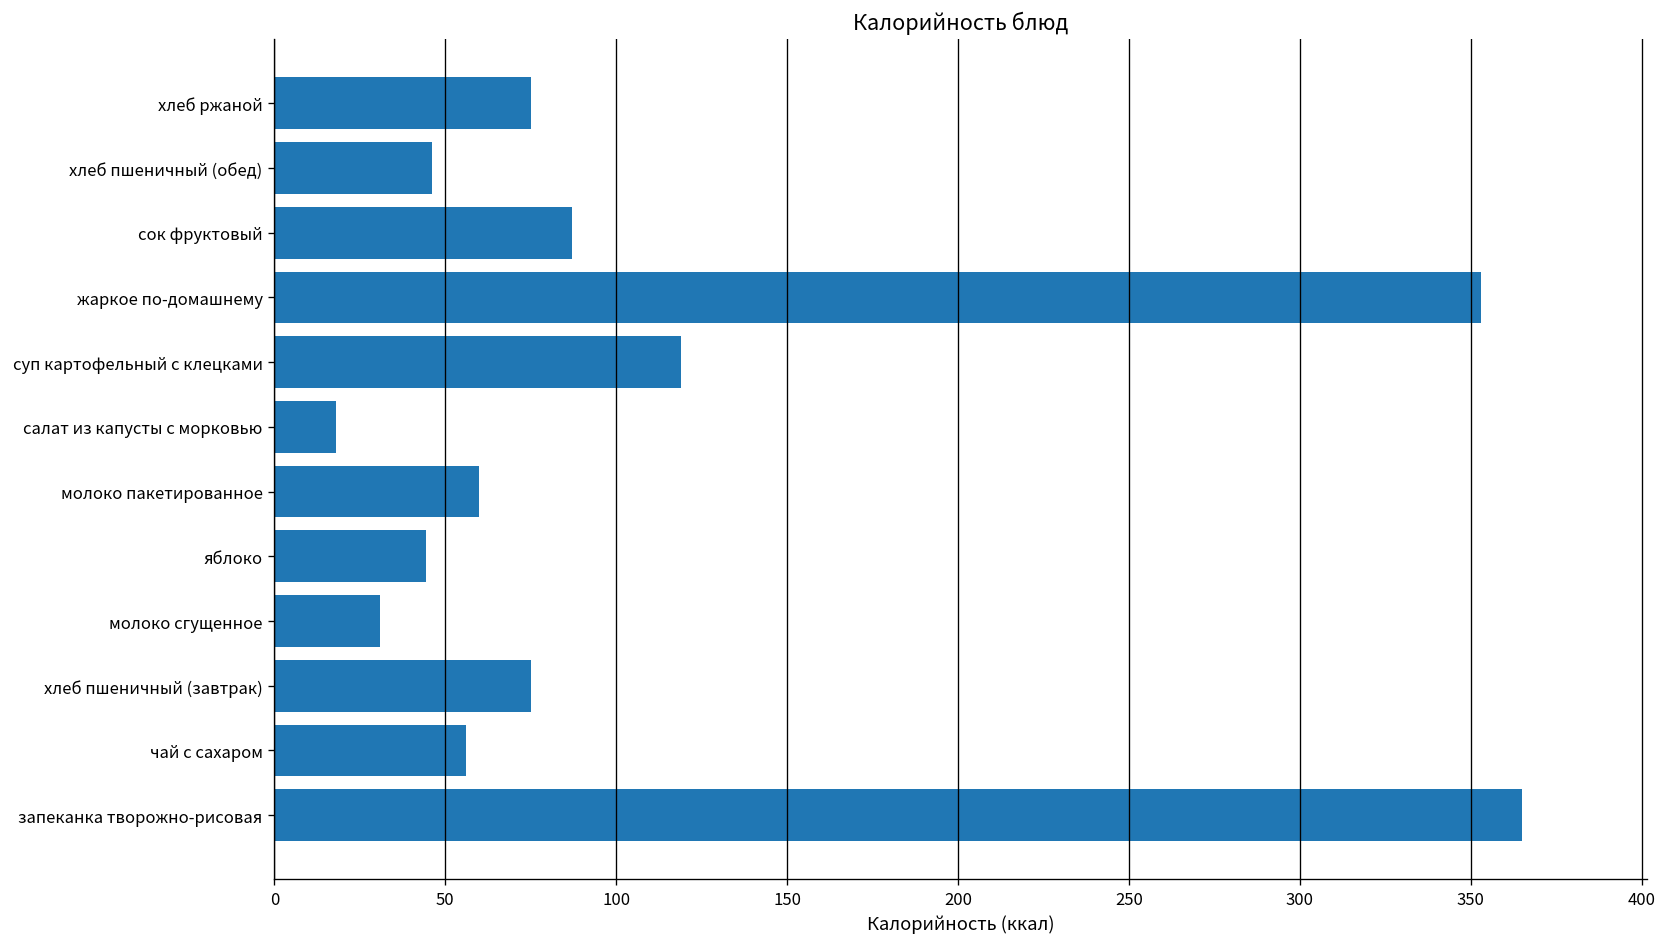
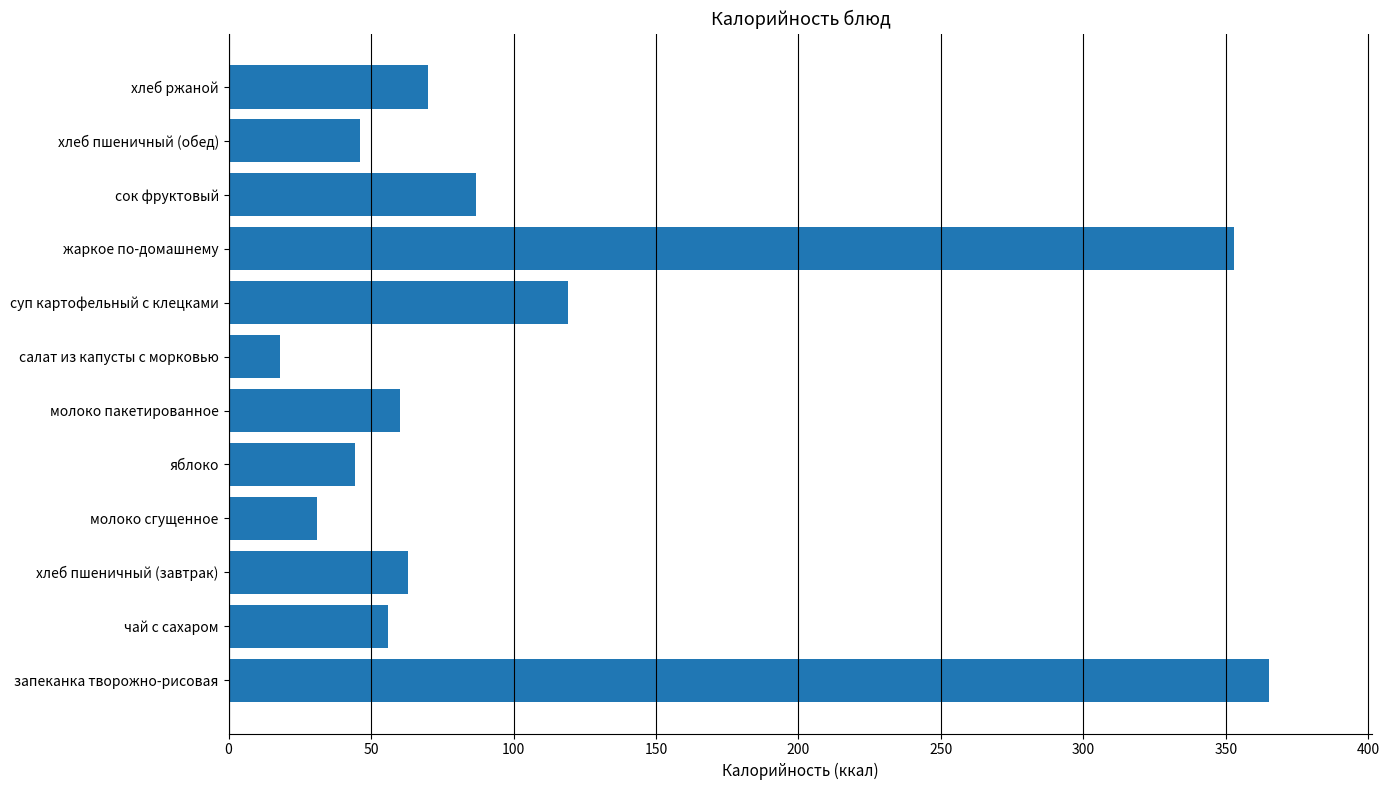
хлеб ржаной: 75 -> 70
хлеб пшеничный (завтрак): 75 -> 63
